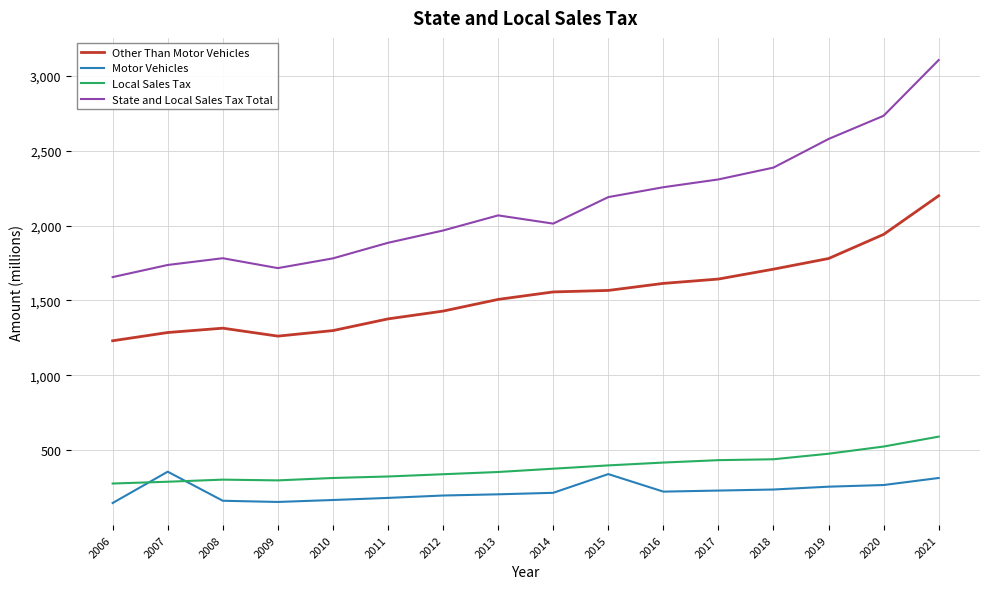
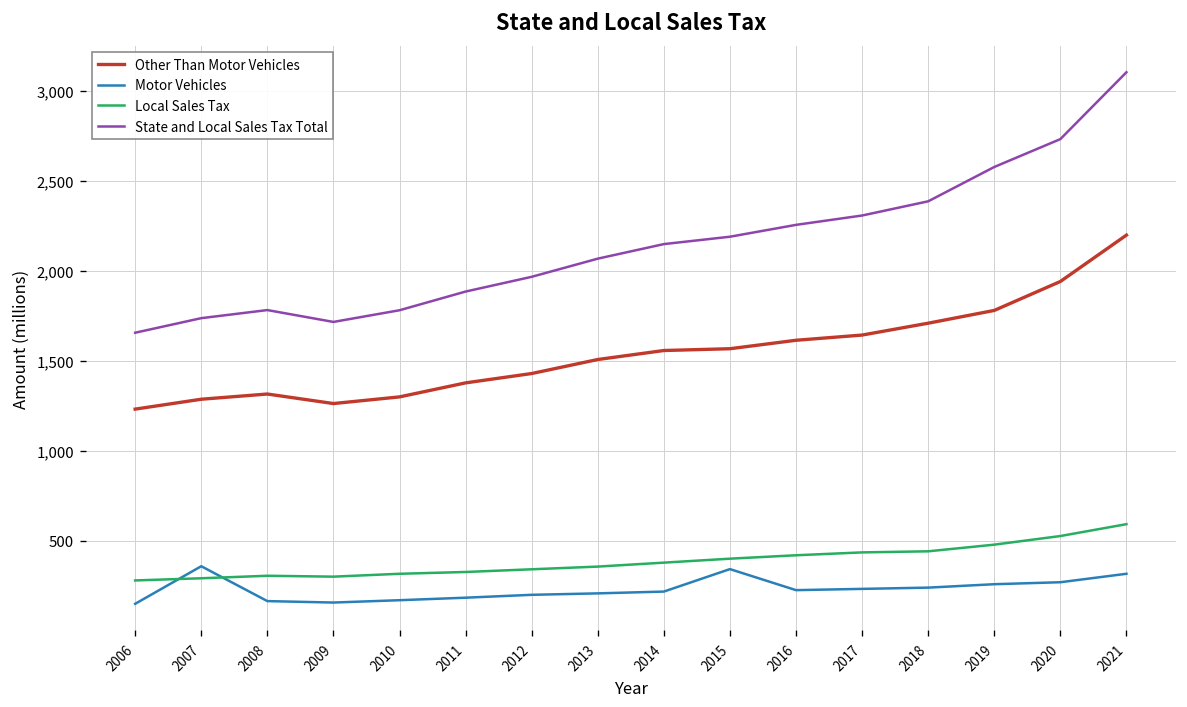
State and Local Sales Tax Total, 2014: 2,010 -> 2,150
